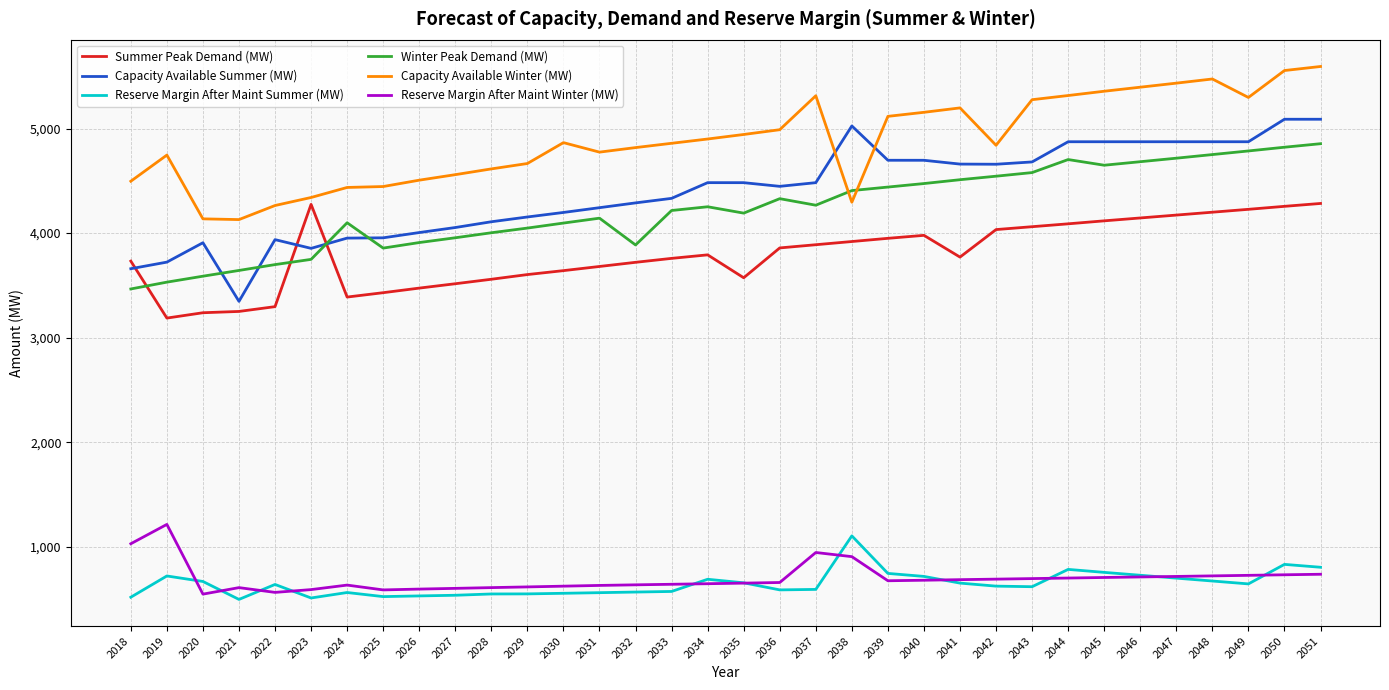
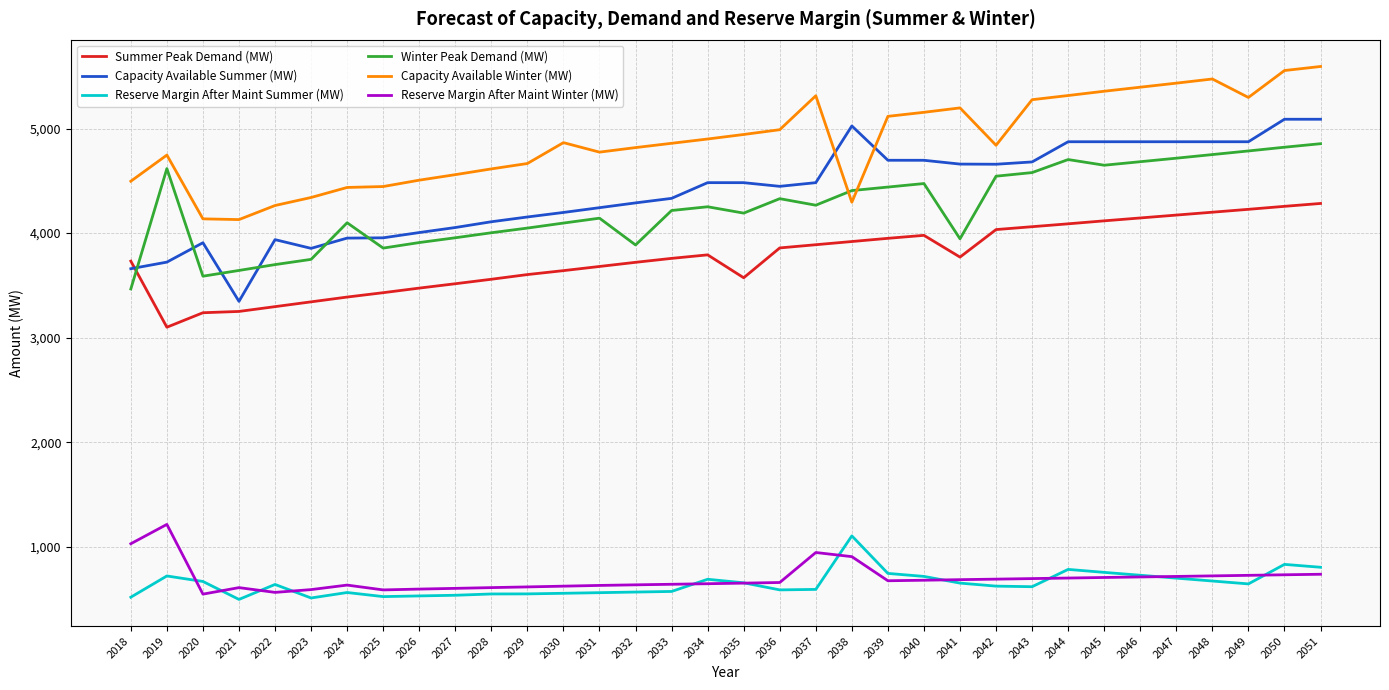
Summer Peak Demand (MW), 2019: 3,190 -> 3,100
Winter Peak Demand (MW), 2019: 3,530 -> 4,620
Summer Peak Demand (MW), 2023: 4,280 -> 3,340
Winter Peak Demand (MW), 2041: 4,510 -> 3,950
